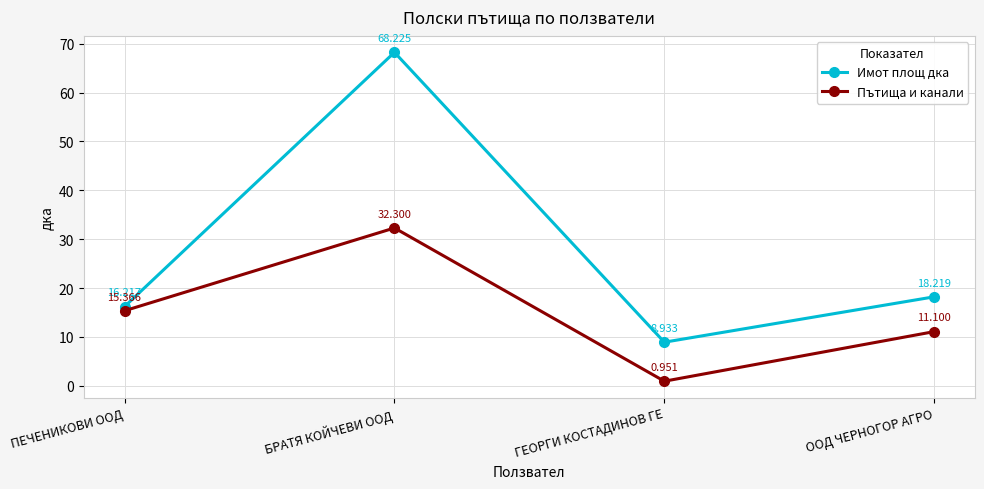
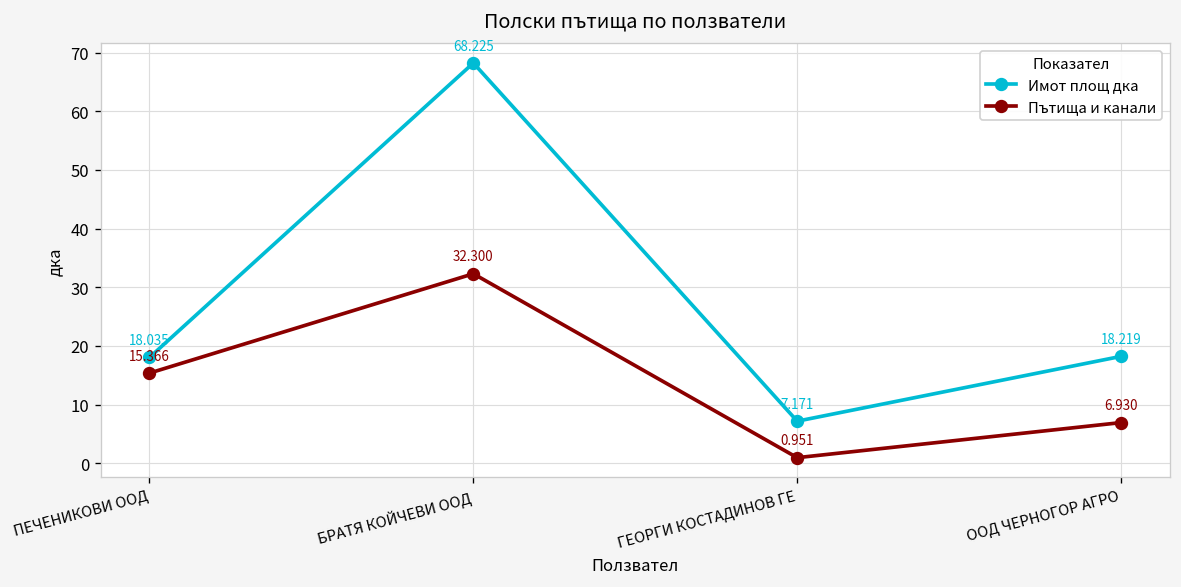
Имот площ дка, ПЕЧЕНИКОВИ ООД: 16.217 -> 18.035
Имот площ дка, ГЕОРГИ КОСТАДИНОВ ГЕ: 8.933 -> 7.171
Пътища и канали, ООД ЧЕРНОГОР АГРО: 11.100 -> 6.930
